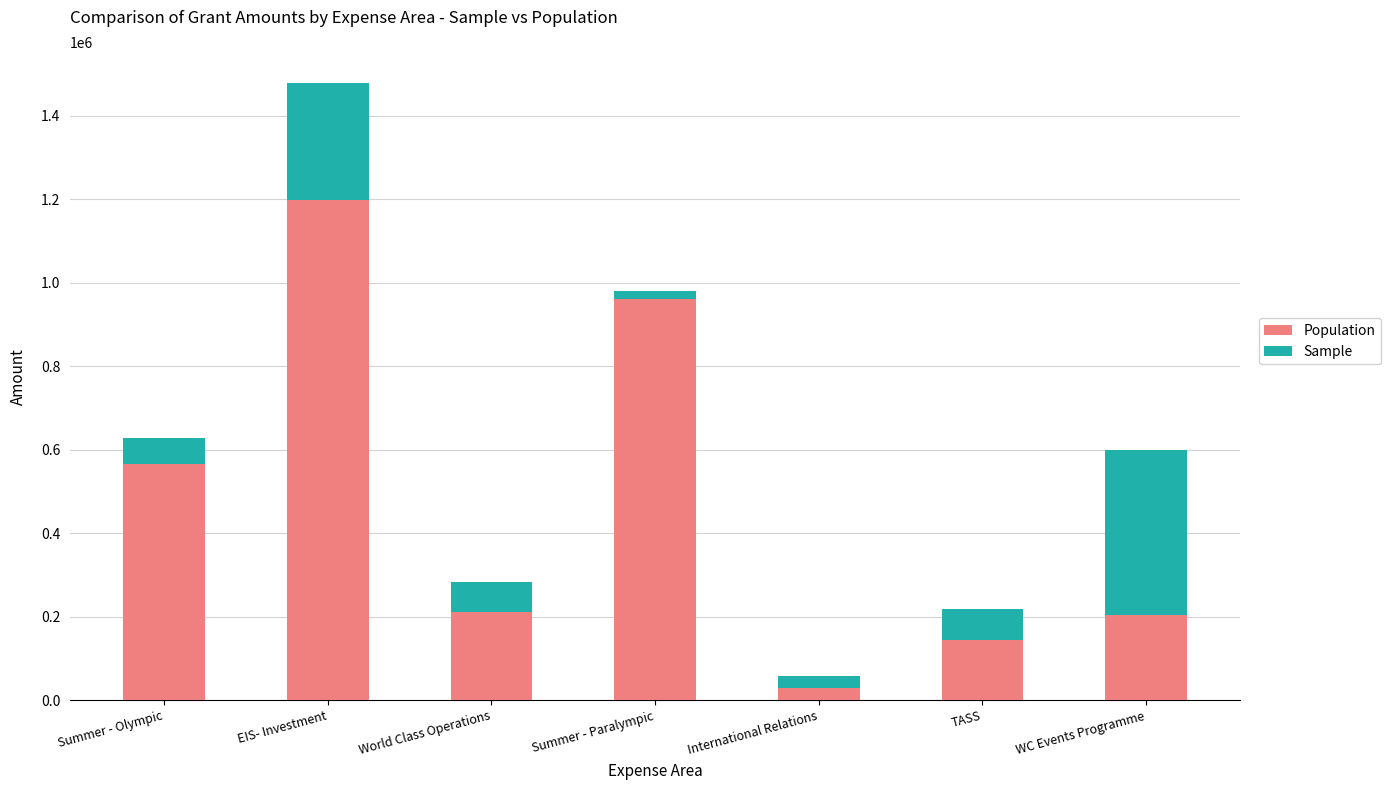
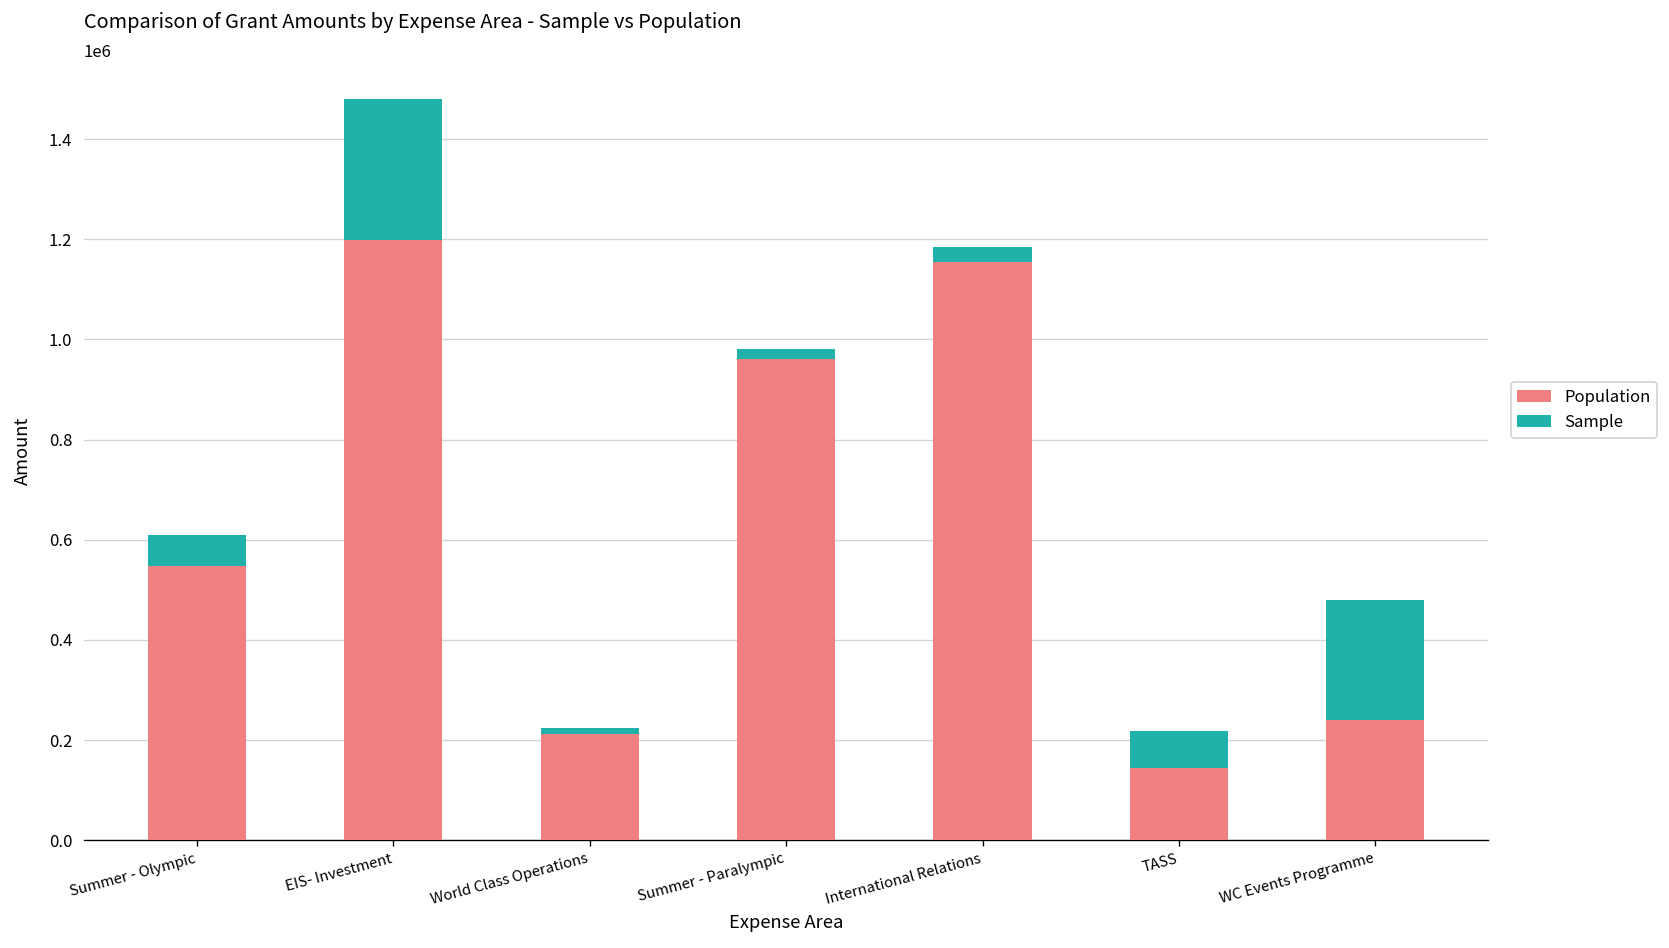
Population, Summer - Olympic: 570000 -> 550000
Sample, World Class Operations: 70000 -> 10000
Population, International Relations: 30000 -> 1160000
Population, WC Events Programme: 200000 -> 240000
Sample, WC Events Programme: 400000 -> 240000
